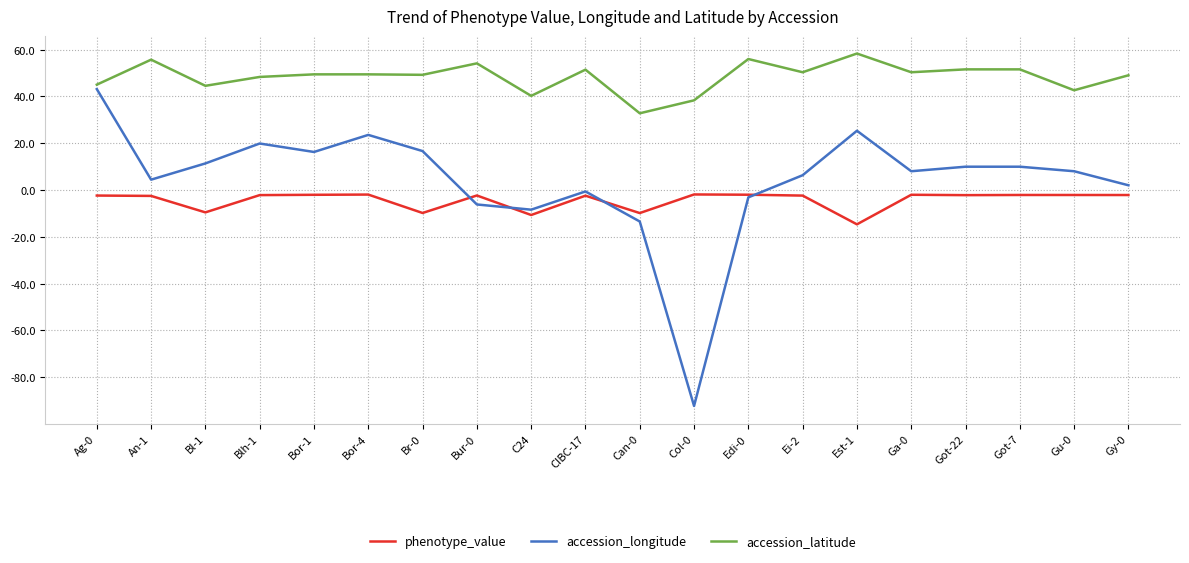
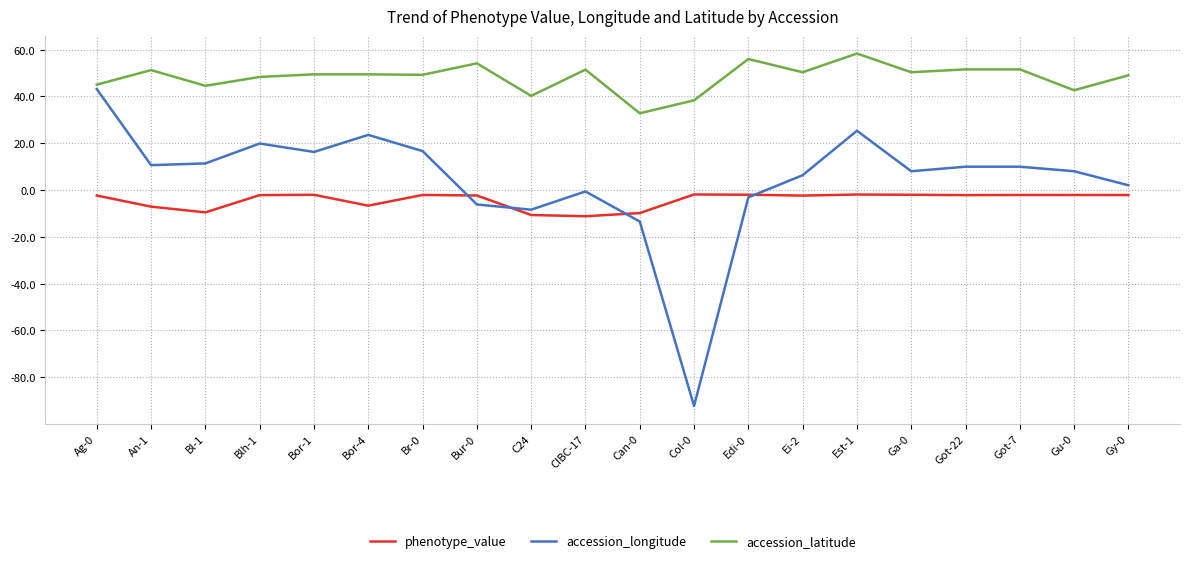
phenotype_value, An-1: -3 -> -7
accession_longitude, An-1: 4 -> 11
accession_latitude, An-1: 56 -> 51
phenotype_value, Bor-4: -2 -> -7
phenotype_value, Br-0: -10 -> -2
phenotype_value, CIBC-17: -2 -> -11
phenotype_value, Est-1: -15 -> -2
